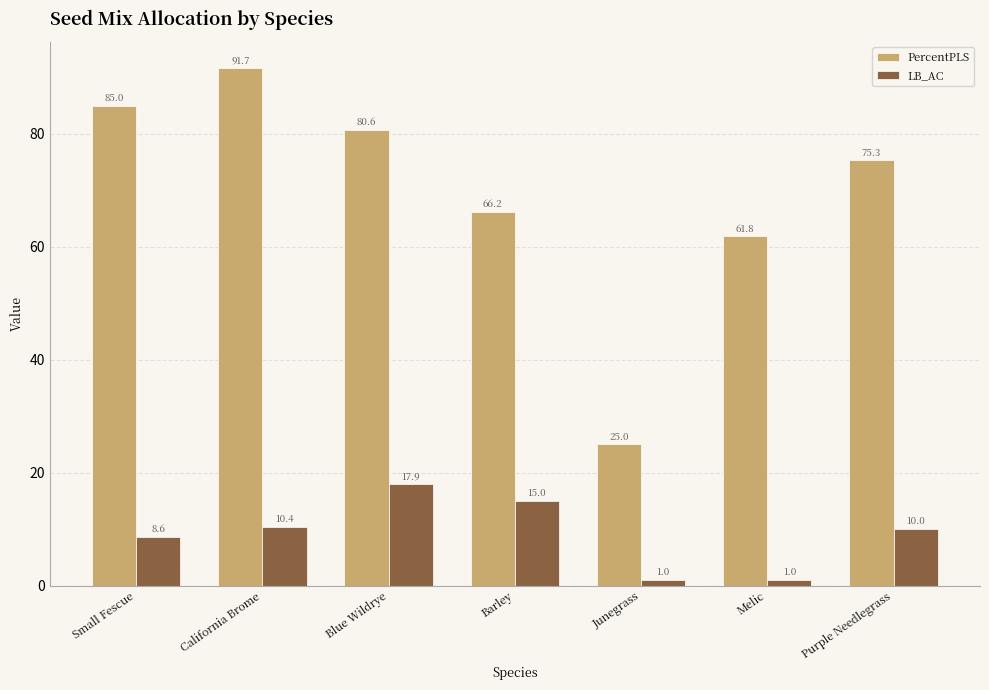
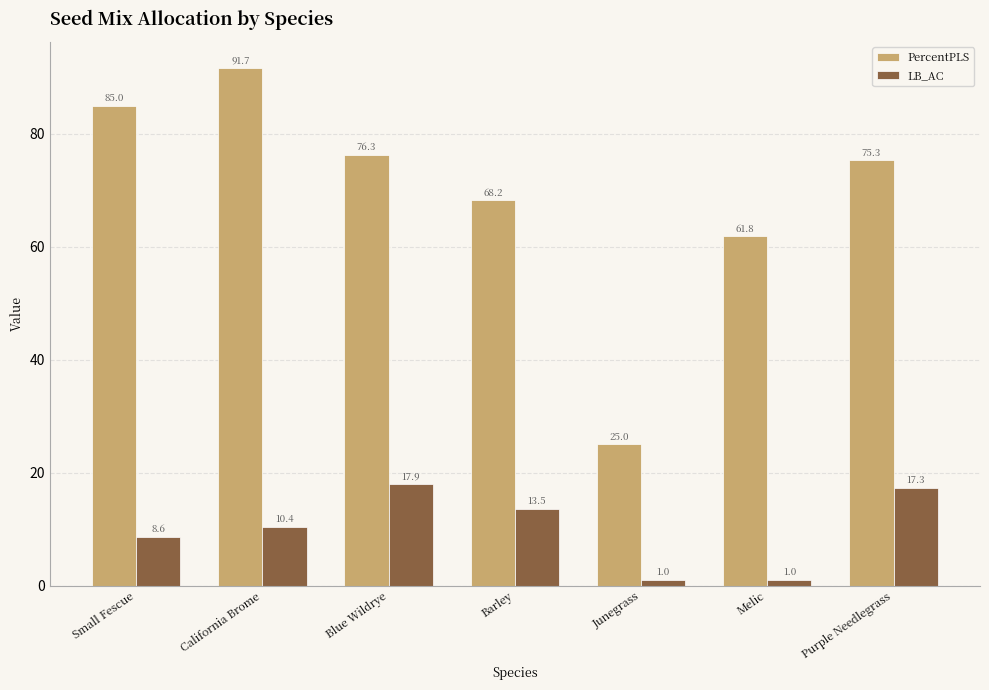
PercentPLS, Blue Wildrye: 80.6 -> 76.3
PercentPLS, Barley: 66.2 -> 68.2
LB_AC, Barley: 15.0 -> 13.5
LB_AC, Purple Needlegrass: 10.0 -> 17.3
